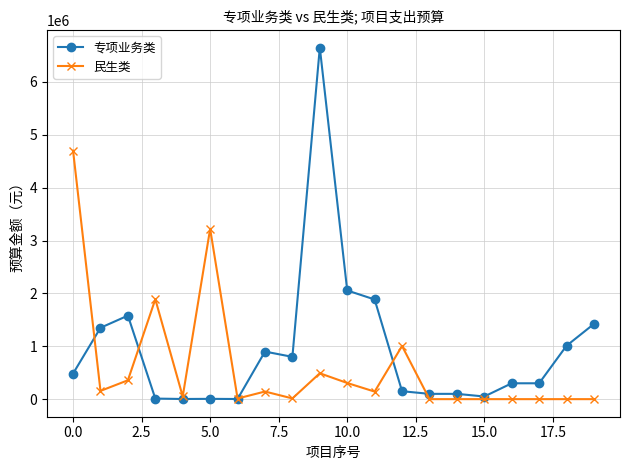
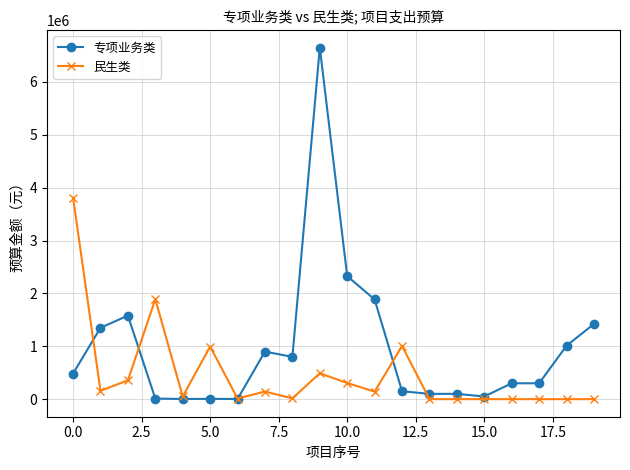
民生类, 0.0: 4700000 -> 3800000
民生类, 5.0: 3200000 -> 1000000
专项业务类, 10.0: 2100000 -> 2300000
